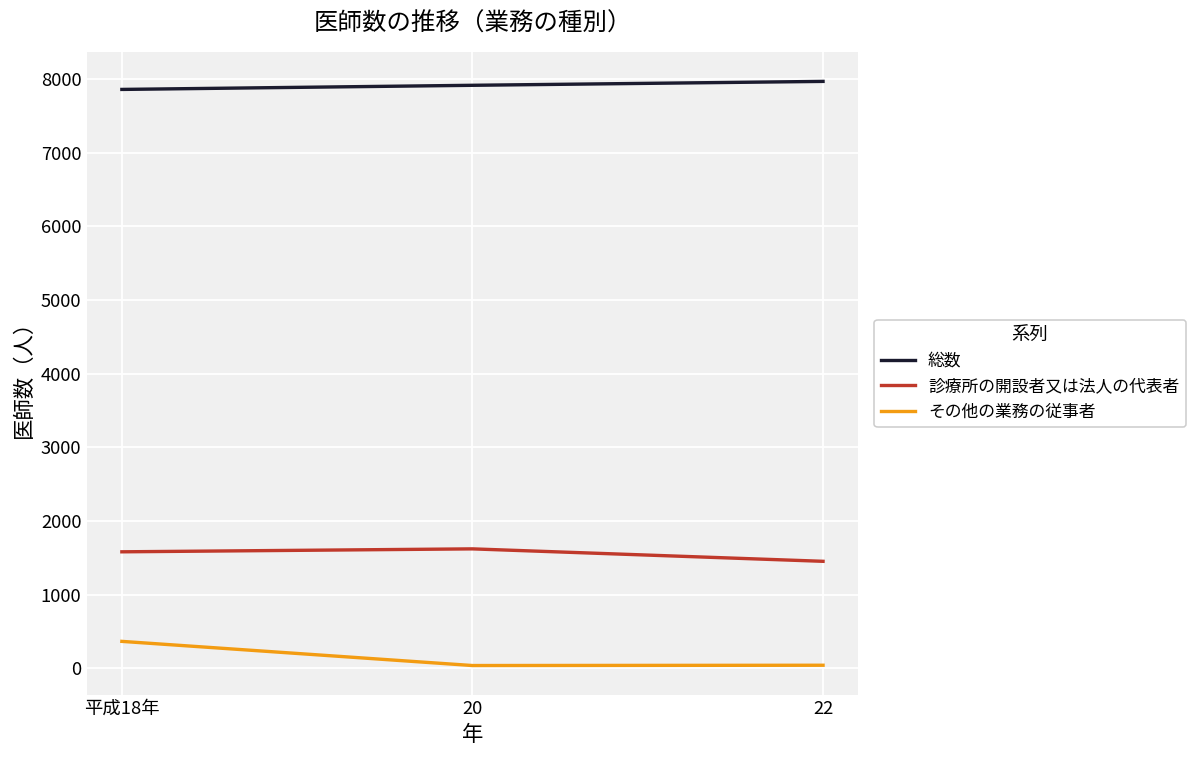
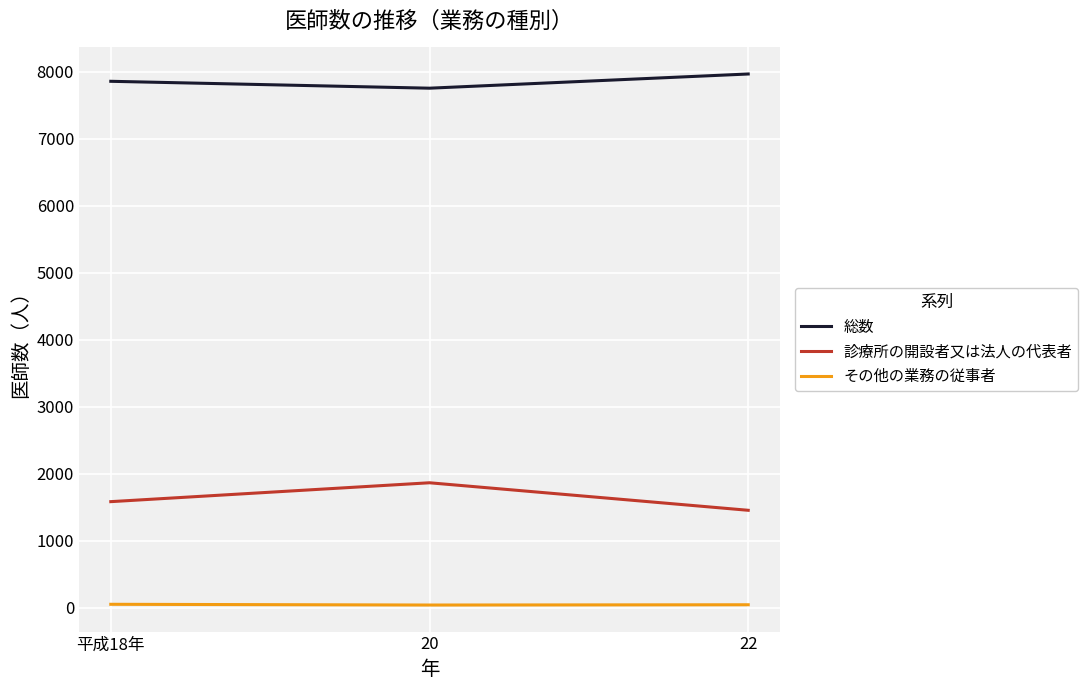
その他の業務の従事者, 平成18年: 400 -> 0
総数, 20: 7900 -> 7800
診療所の開設者又は法人の代表者, 20: 1600 -> 1900
